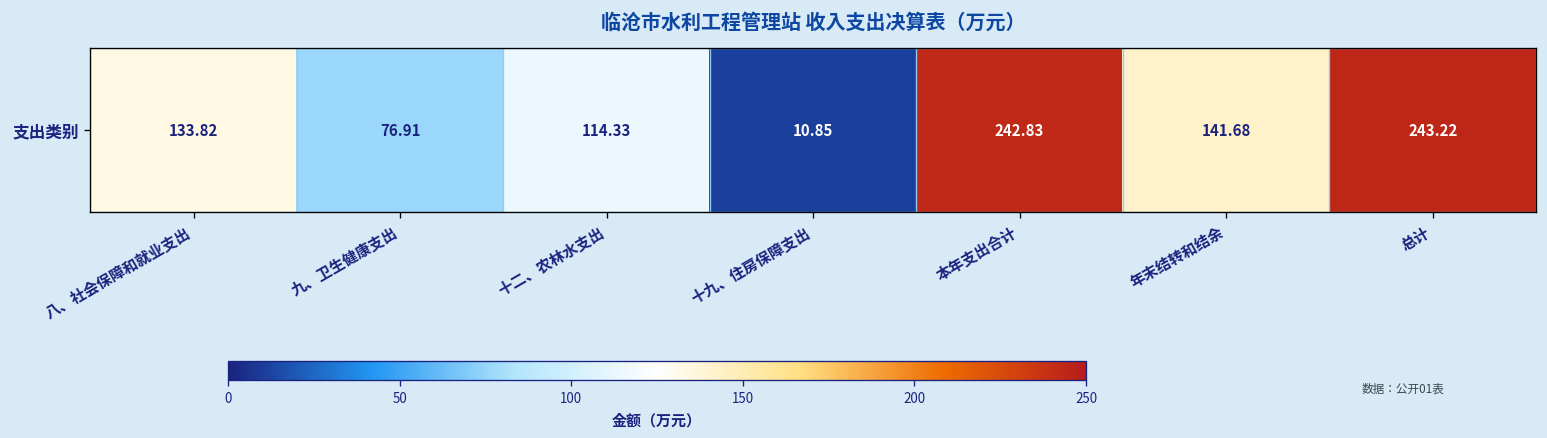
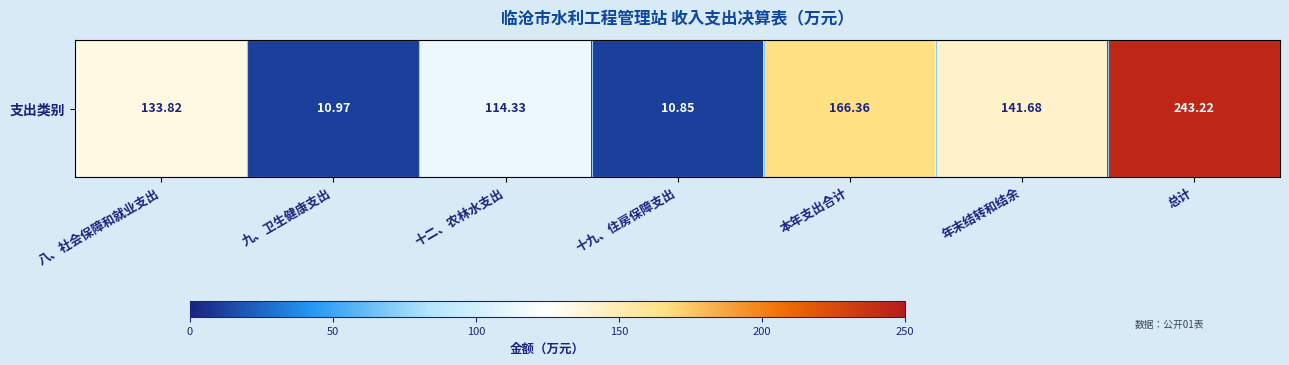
支出类别, 九、卫生健康支出: 76.91 -> 10.97
支出类别, 本年支出合计: 242.83 -> 166.36
